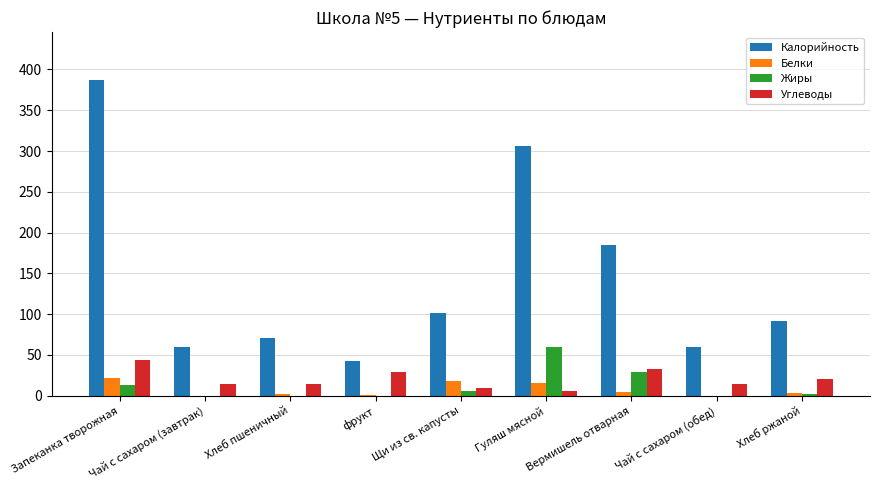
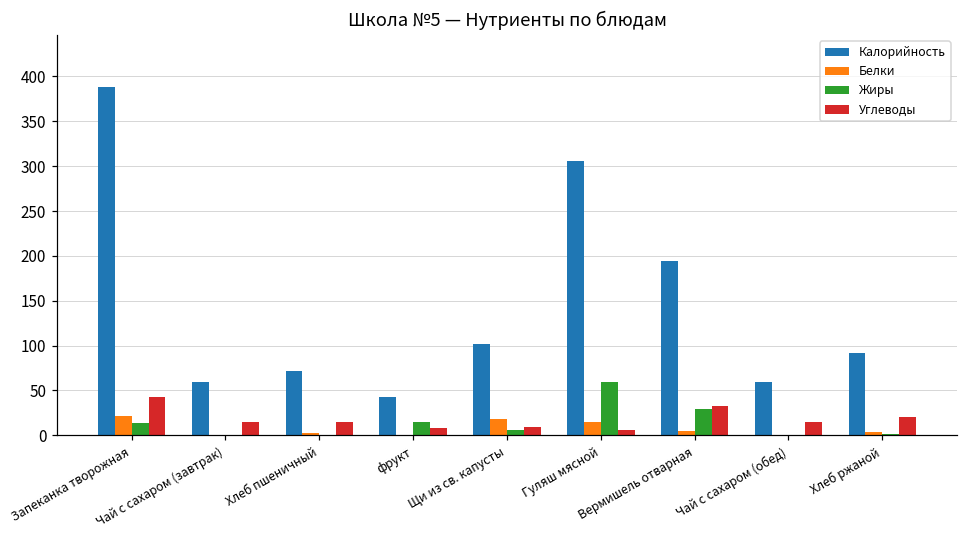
Жиры, фрукт: 0 -> 20
Углеводы, фрукт: 30 -> 10
Калорийность, Вермишель отварная: 180 -> 190
